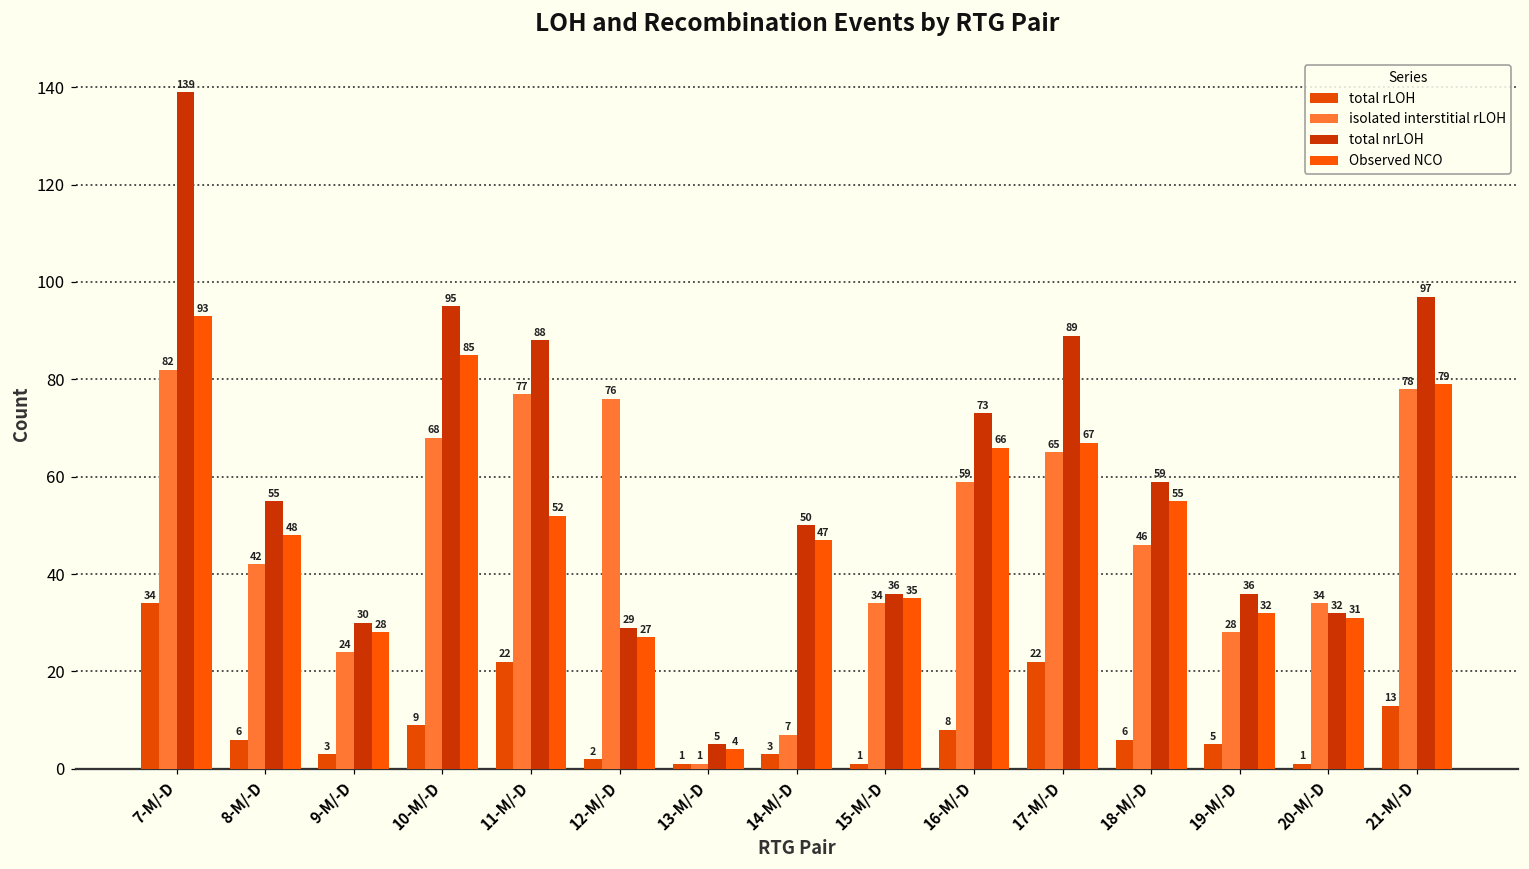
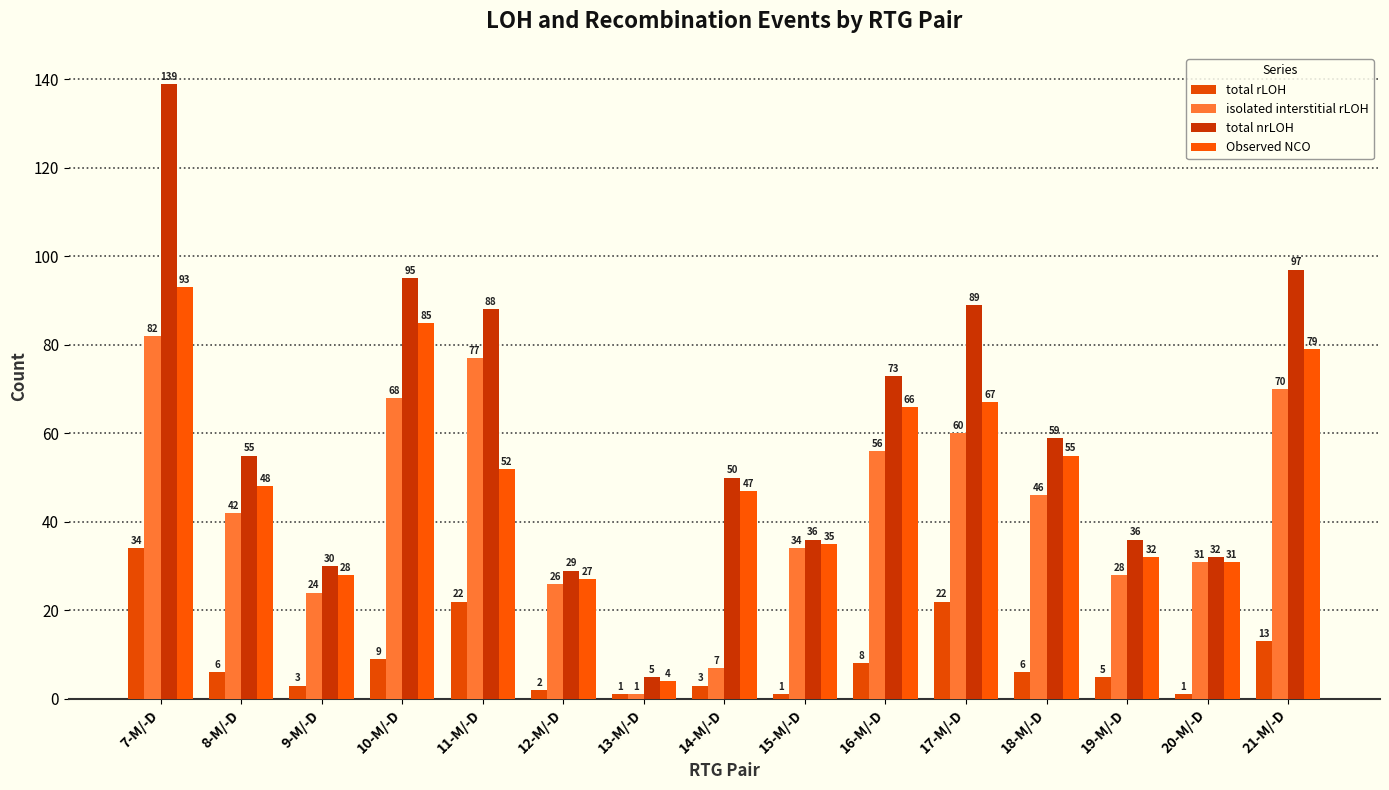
isolated interstitial rLOH, 12-M/-D: 76 -> 26
isolated interstitial rLOH, 16-M/-D: 59 -> 56
isolated interstitial rLOH, 17-M/-D: 65 -> 60
isolated interstitial rLOH, 20-M/-D: 34 -> 31
isolated interstitial rLOH, 21-M/-D: 78 -> 70
